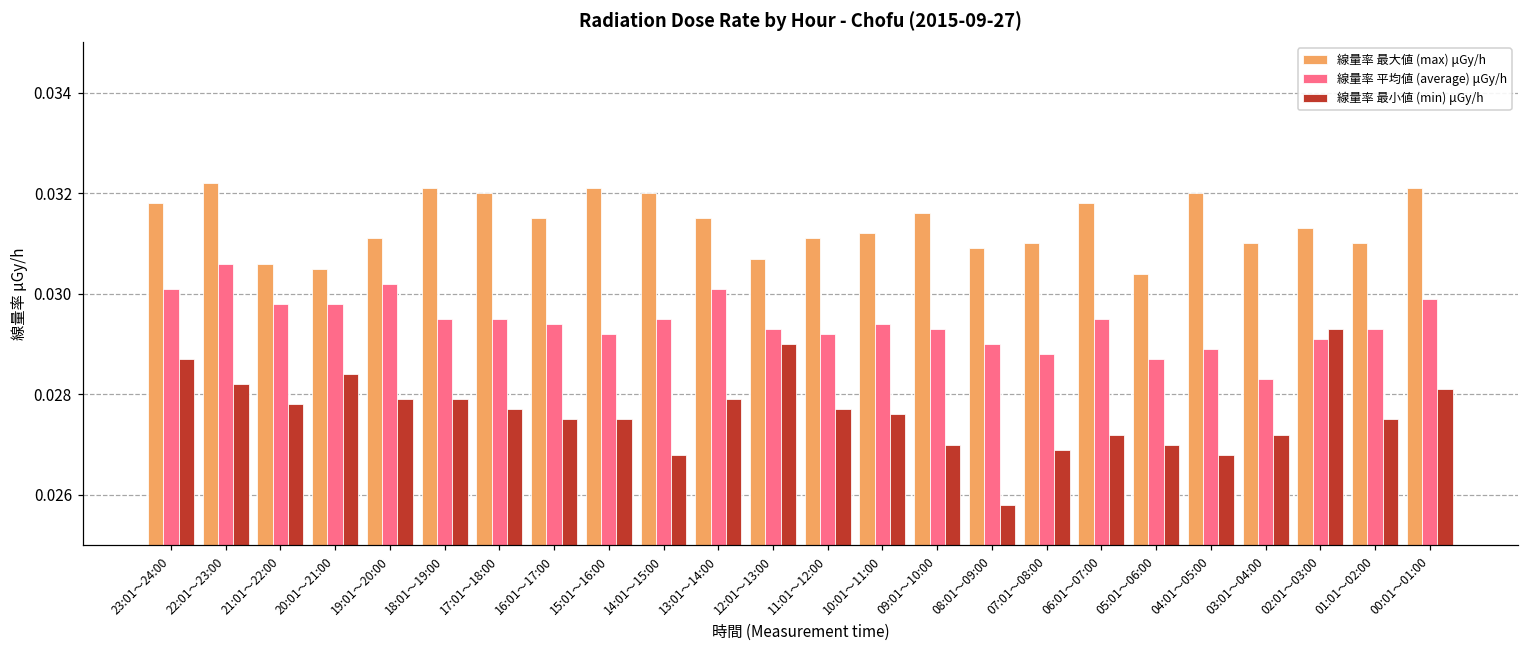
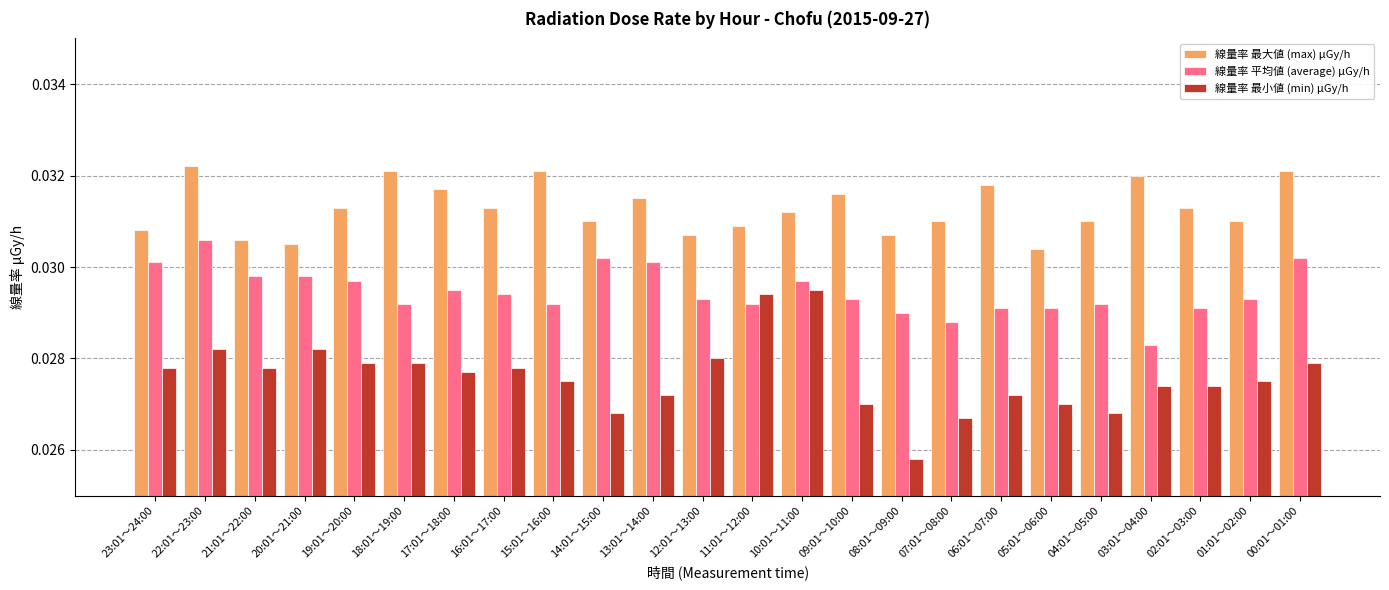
線量率 最大値 (max) μGy/h, 23:01～24:00: 0.0318 -> 0.0308
線量率 最小値 (min) μGy/h, 23:01～24:00: 0.0287 -> 0.0278
線量率 最小値 (min) μGy/h, 20:01～21:00: 0.0284 -> 0.0282
線量率 最大値 (max) μGy/h, 19:01～20:00: 0.0311 -> 0.0313
線量率 平均値 (average) μGy/h, 19:01～20:00: 0.0302 -> 0.0297
線量率 平均値 (average) μGy/h, 18:01～19:00: 0.0295 -> 0.0292
線量率 最大値 (max) μGy/h, 17:01～18:00: 0.0320 -> 0.0317
線量率 最大値 (max) μGy/h, 16:01～17:00: 0.0315 -> 0.0313
線量率 最小値 (min) μGy/h, 16:01～17:00: 0.0275 -> 0.0278
線量率 最大値 (max) μGy/h, 14:01～15:00: 0.032 -> 0.031
線量率 平均値 (average) μGy/h, 14:01～15:00: 0.0295 -> 0.0302
線量率 最小値 (min) μGy/h, 13:01～14:00: 0.0279 -> 0.0272
線量率 最小値 (min) μGy/h, 12:01～13:00: 0.029 -> 0.028
線量率 最大値 (max) μGy/h, 11:01～12:00: 0.0311 -> 0.0309
線量率 最小値 (min) μGy/h, 11:01～12:00: 0.0277 -> 0.0294
線量率 平均値 (average) μGy/h, 10:01～11:00: 0.0294 -> 0.0297
線量率 最小値 (min) μGy/h, 10:01～11:00: 0.0276 -> 0.0295
線量率 最大値 (max) μGy/h, 08:01～09:00: 0.0309 -> 0.0307
線量率 最小値 (min) μGy/h, 07:01～08:00: 0.0269 -> 0.0267
線量率 平均値 (average) μGy/h, 06:01～07:00: 0.0295 -> 0.0291
線量率 平均値 (average) μGy/h, 05:01～06:00: 0.0287 -> 0.0291
線量率 最大値 (max) μGy/h, 04:01～05:00: 0.032 -> 0.031
線量率 平均値 (average) μGy/h, 04:01～05:00: 0.0289 -> 0.0292
線量率 最大値 (max) μGy/h, 03:01～04:00: 0.031 -> 0.032
線量率 最小値 (min) μGy/h, 03:01～04:00: 0.0272 -> 0.0274
線量率 最小値 (min) μGy/h, 02:01～03:00: 0.0293 -> 0.0274
線量率 平均値 (average) μGy/h, 00:01～01:00: 0.0299 -> 0.0302
線量率 最小値 (min) μGy/h, 00:01～01:00: 0.0281 -> 0.0279
